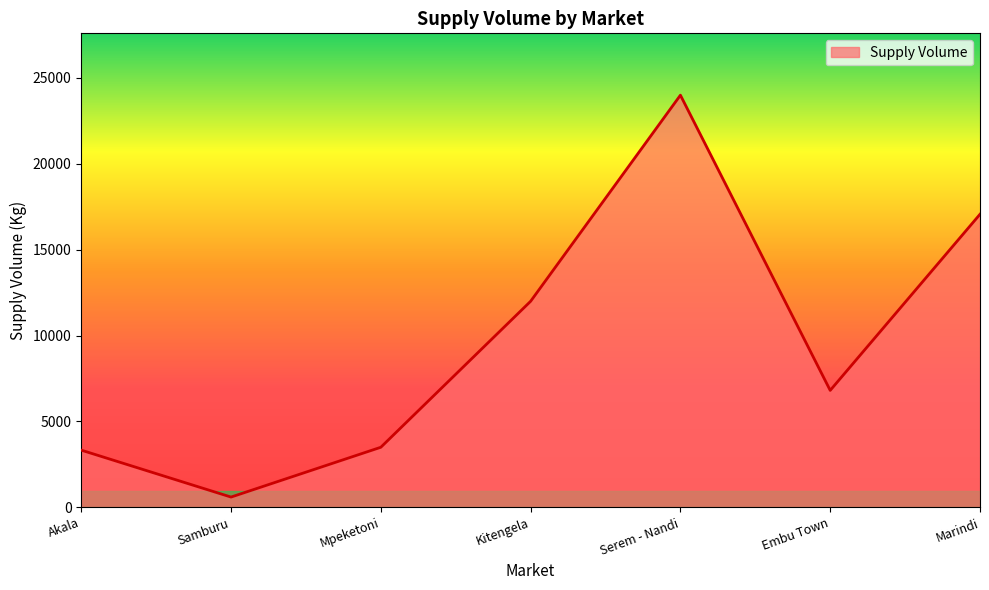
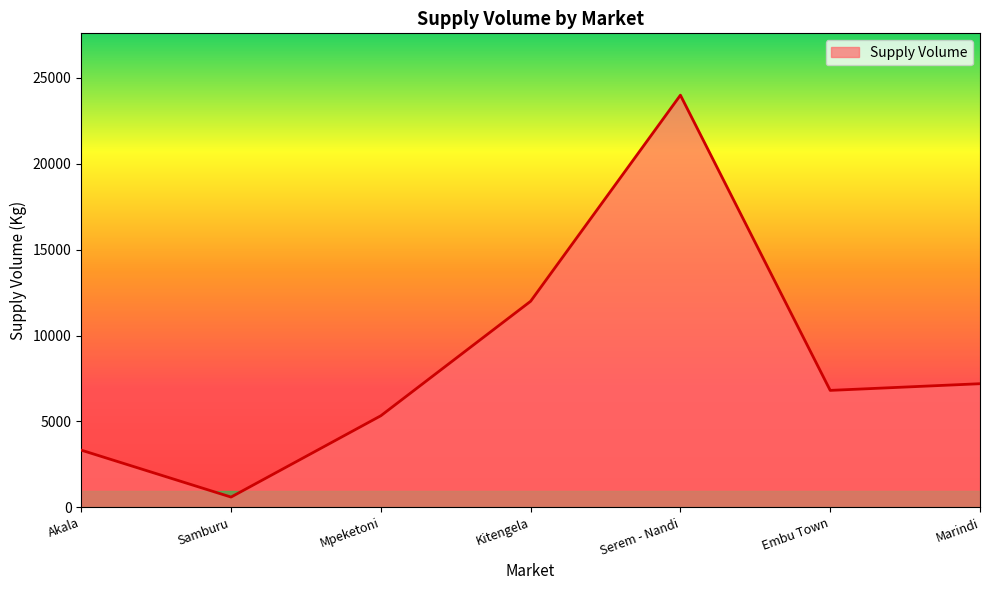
Mpeketoni: 3500 -> 5300
Marindi: 17100 -> 7200
